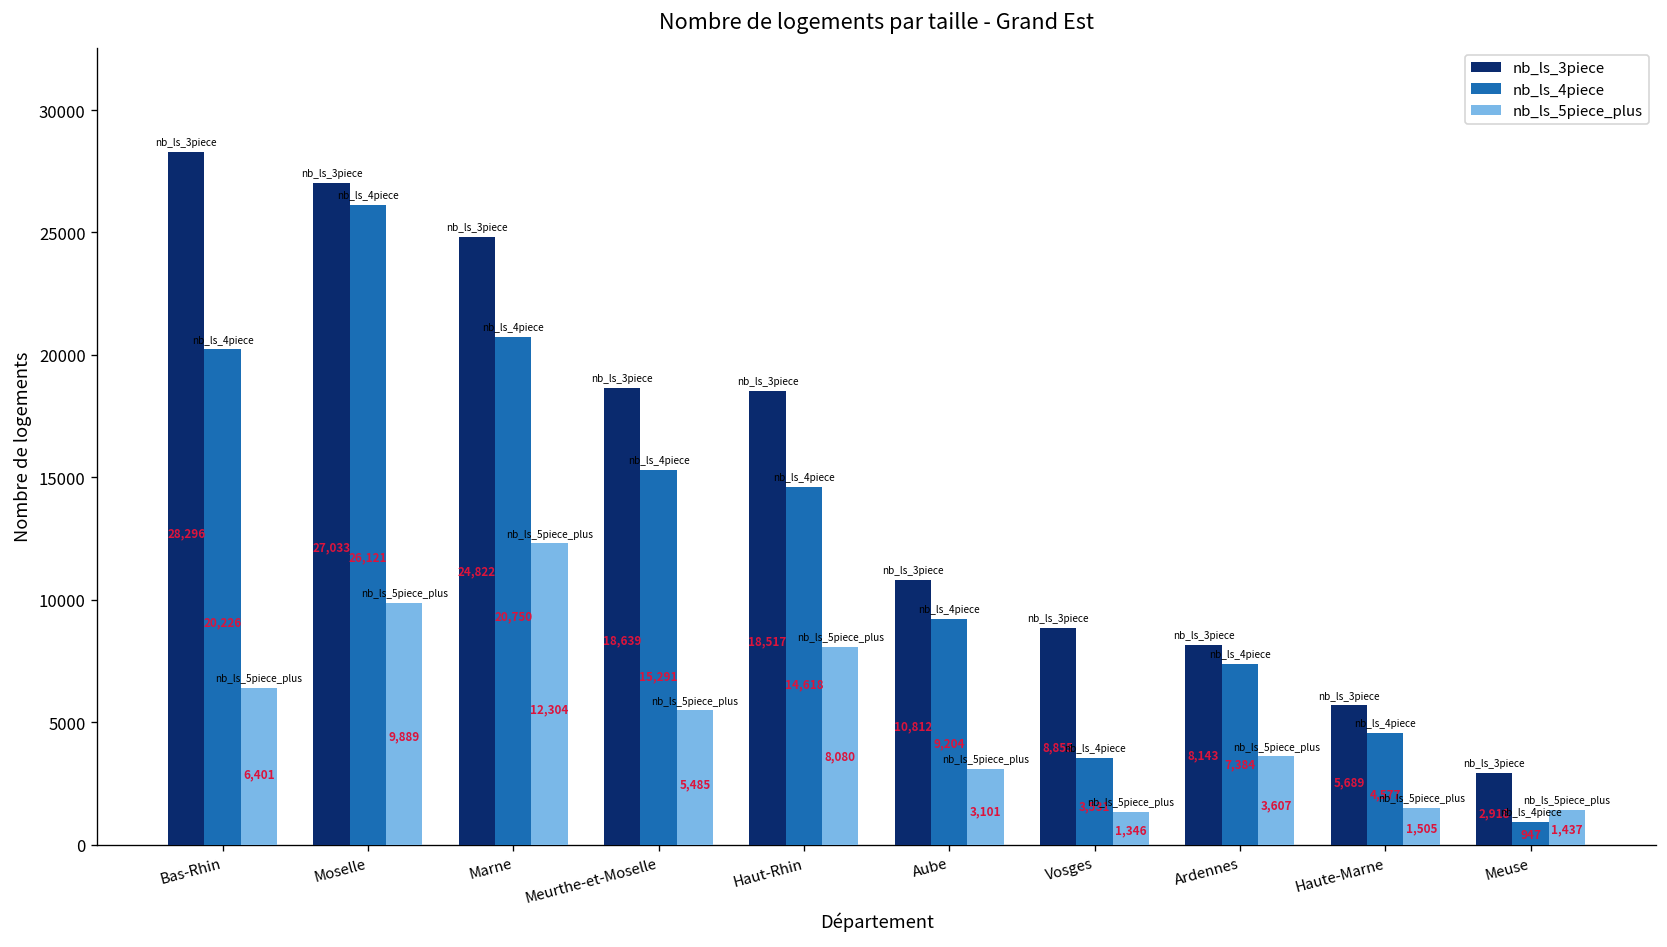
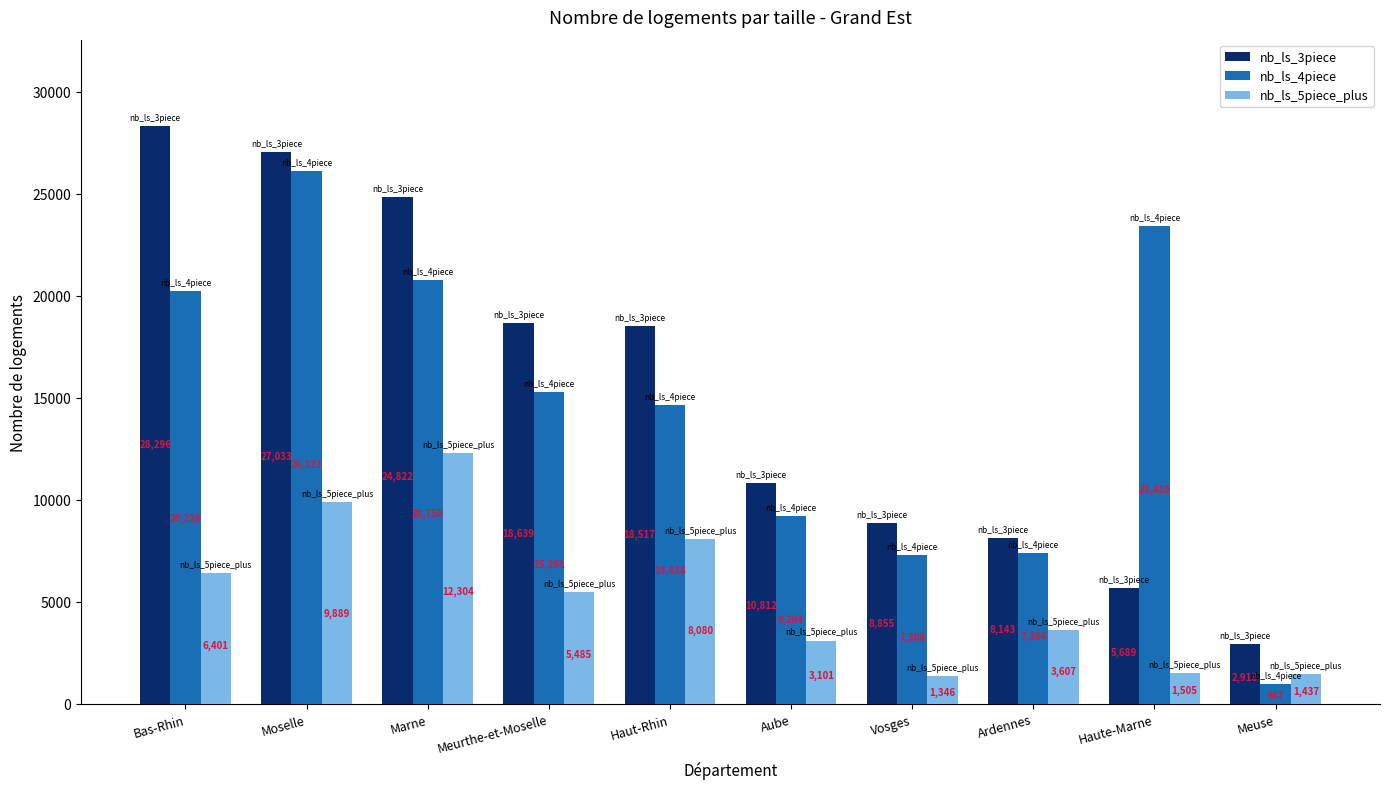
nb_ls_4piece, Vosges: 3,531 -> 7,308
nb_ls_4piece, Haute-Marne: 4,577 -> 23,410
